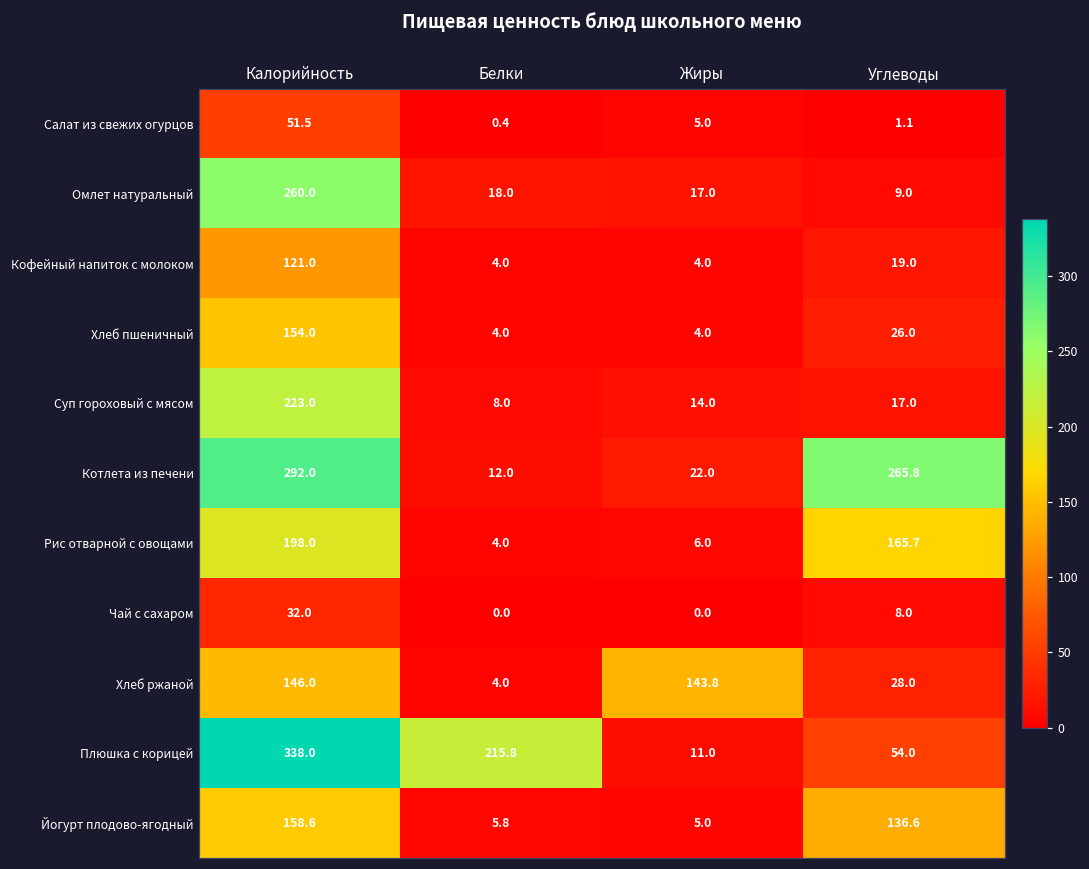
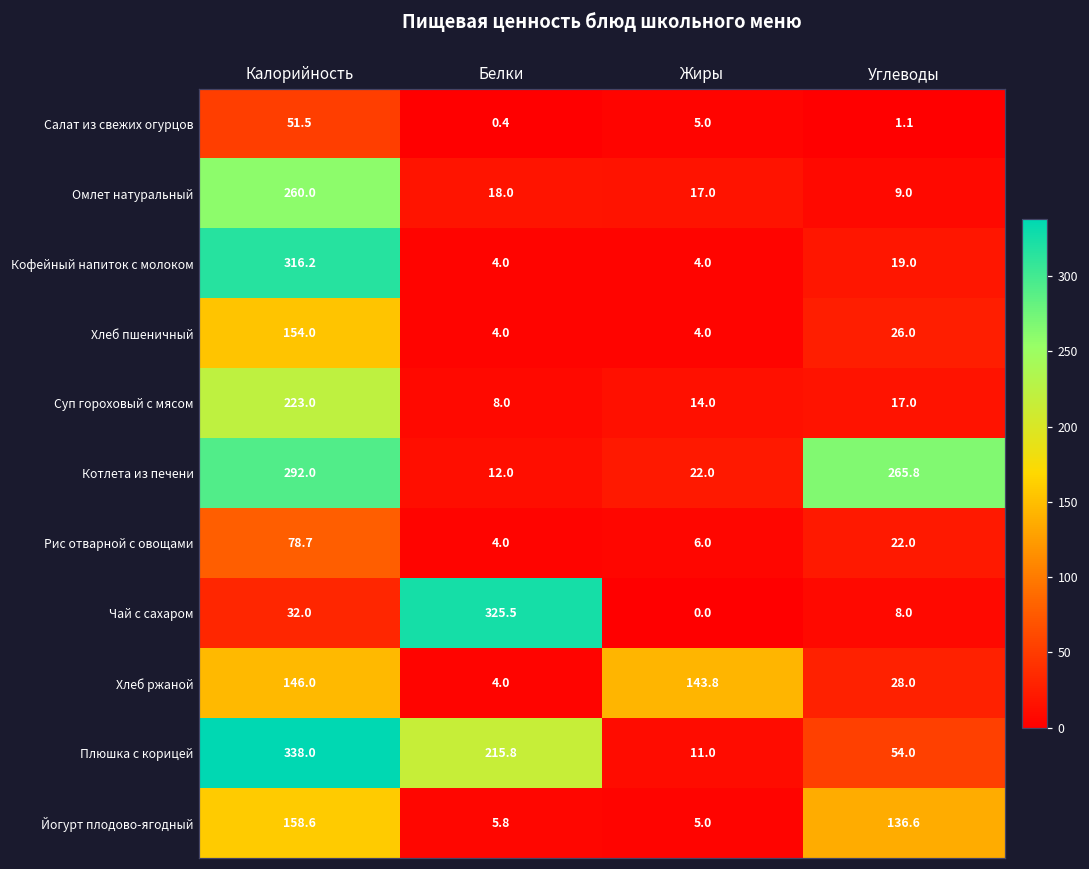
Кофейный напиток с молоком, Калорийность: 121.0 -> 316.2
Рис отварной с овощами, Калорийность: 198.0 -> 78.7
Рис отварной с овощами, Углеводы: 165.7 -> 22.0
Чай с сахаром, Белки: 0.0 -> 325.5
